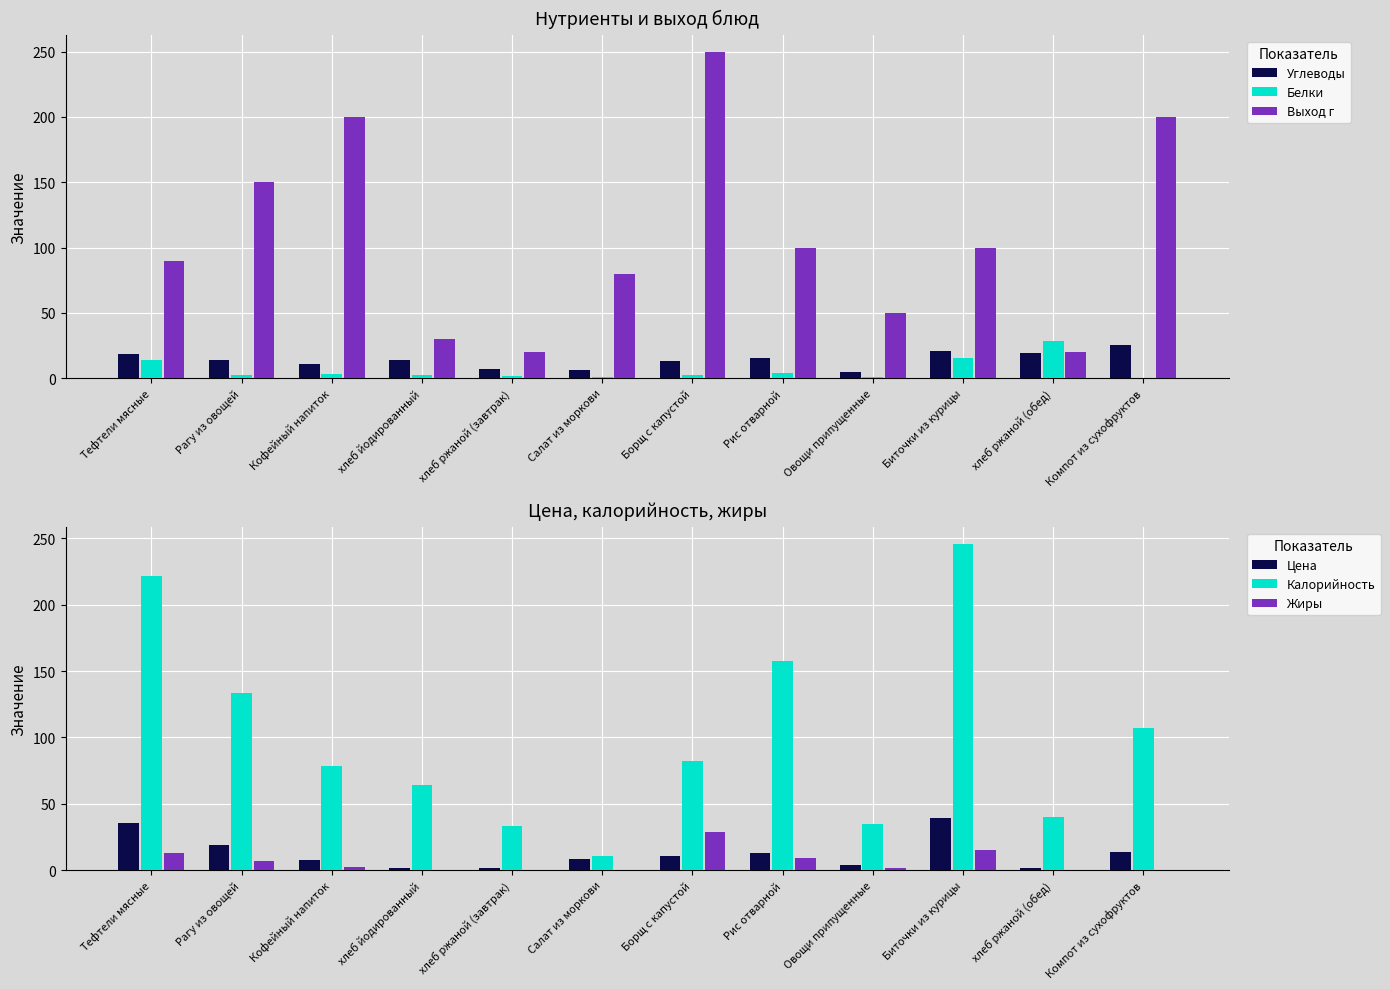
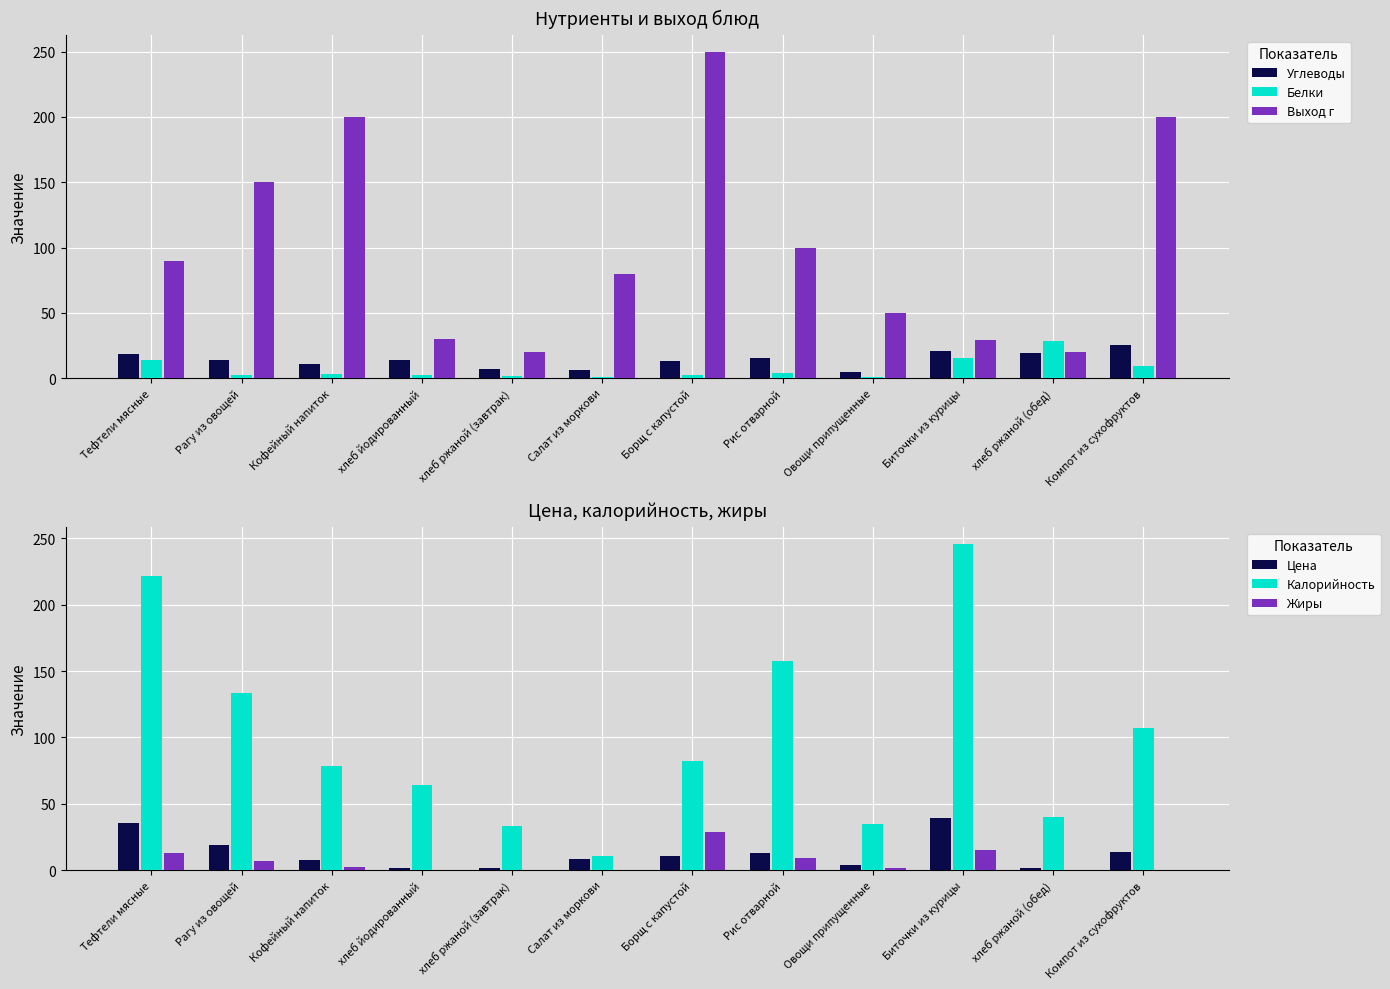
Нутриенты и выход блюд, Выход г, Биточки из курицы: 100 -> 29
Нутриенты и выход блюд, Белки, Компот из сухофруктов: 0 -> 9
